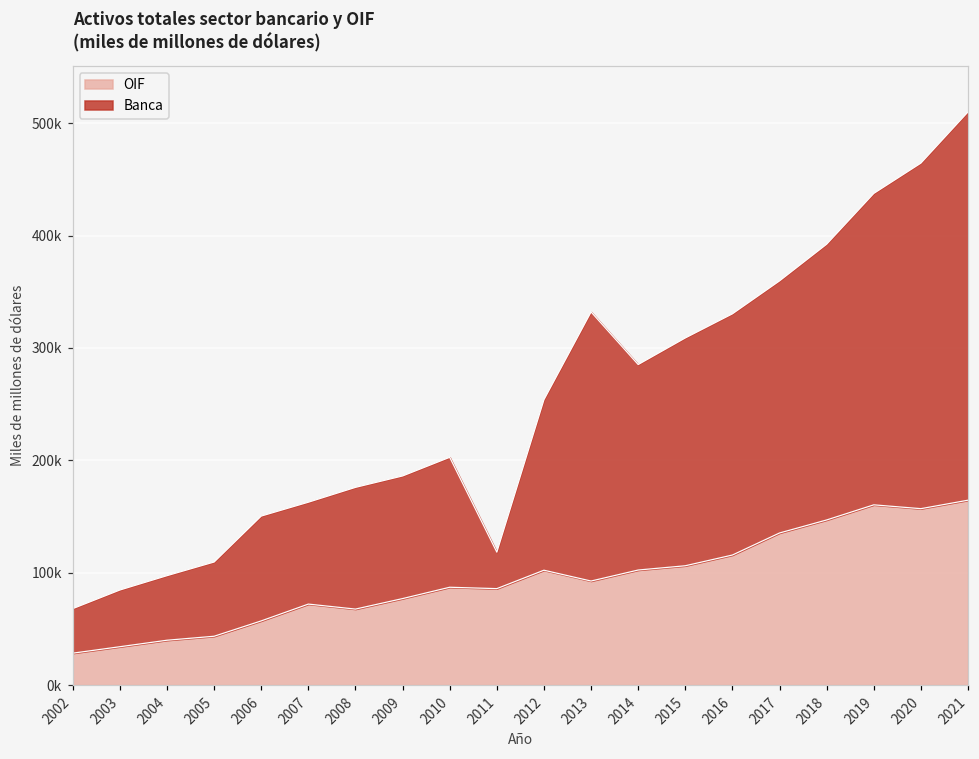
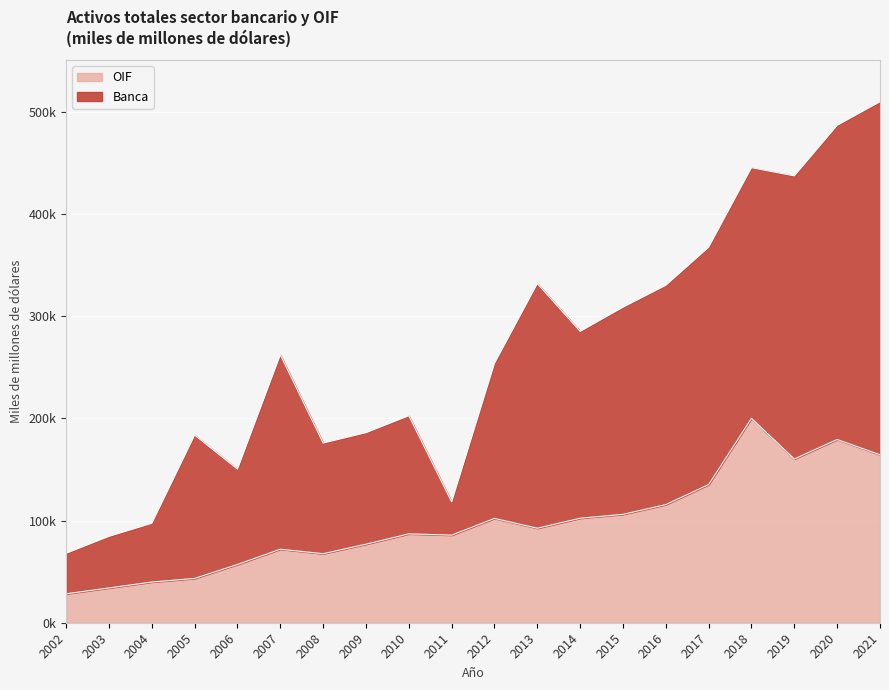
Banca, 2005: 66000 -> 140000
Banca, 2007: 91000 -> 190000
Banca, 2017: 224000 -> 232000
OIF, 2018: 147000 -> 200000
OIF, 2020: 157000 -> 179000
